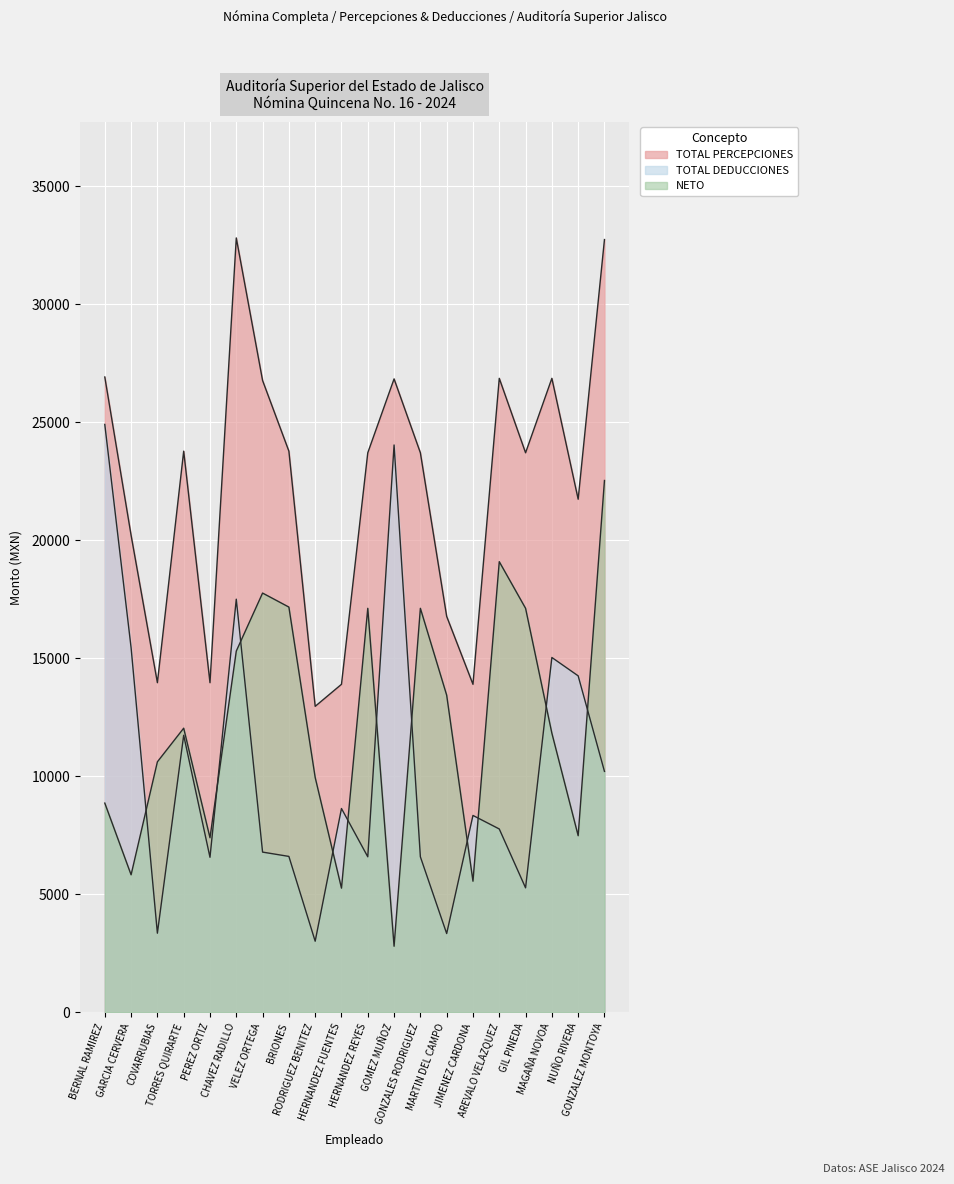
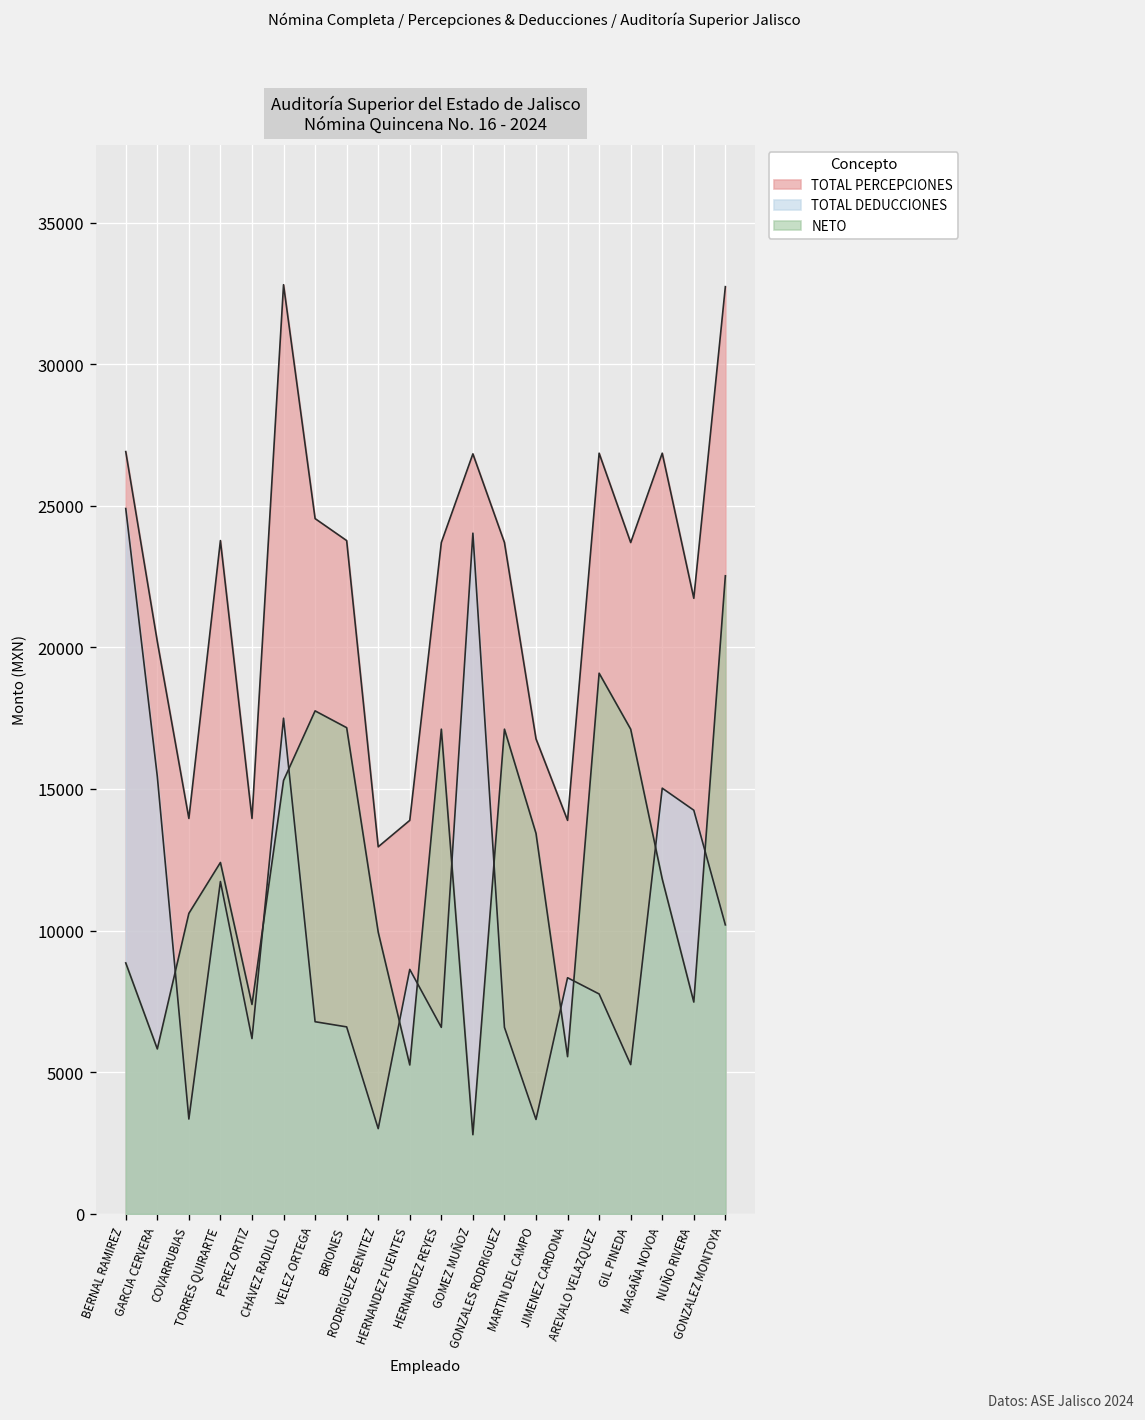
NETO, TORRES QUIRARTE: 12000 -> 12400
TOTAL DEDUCCIONES, PEREZ ORTIZ: 6600 -> 6200
TOTAL PERCEPCIONES, VELEZ ORTEGA: 26800 -> 24600
